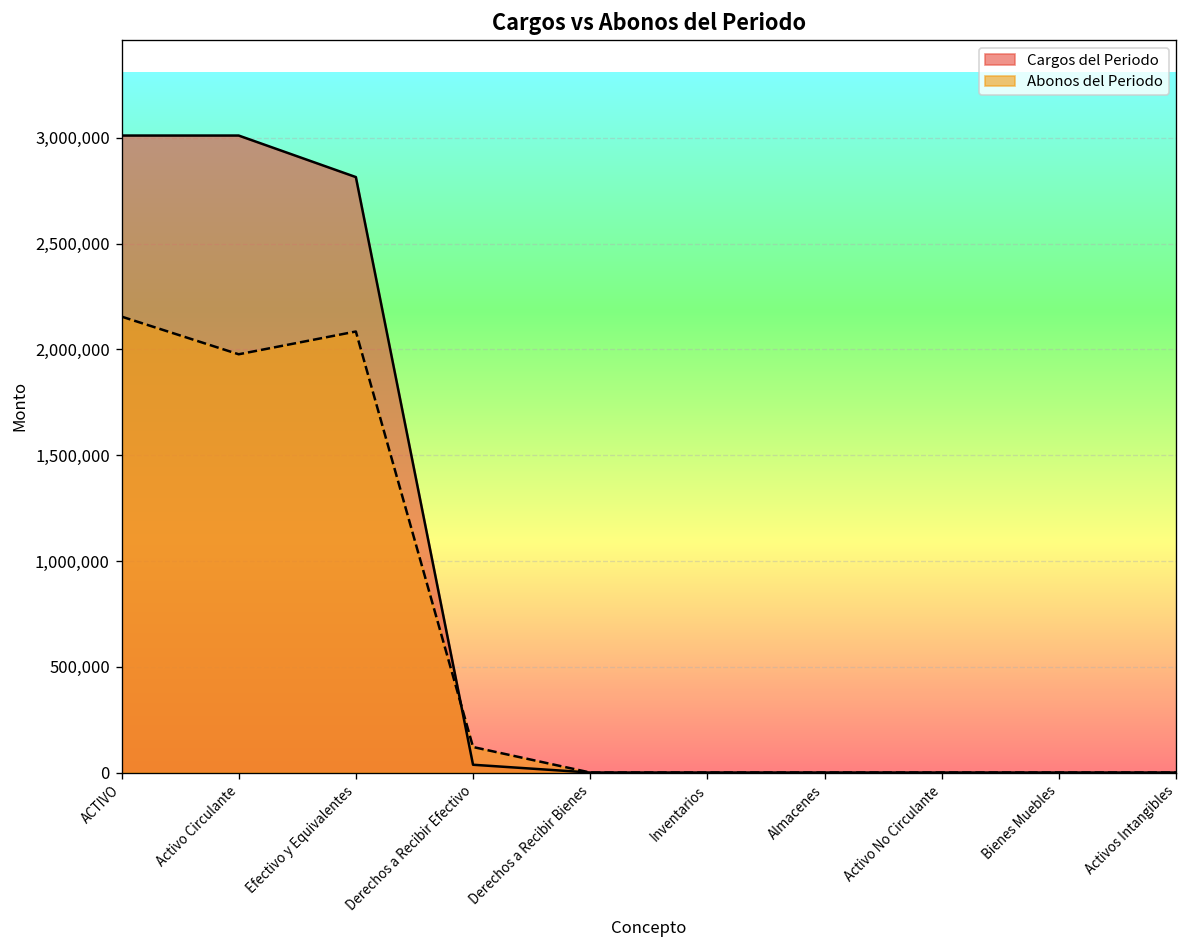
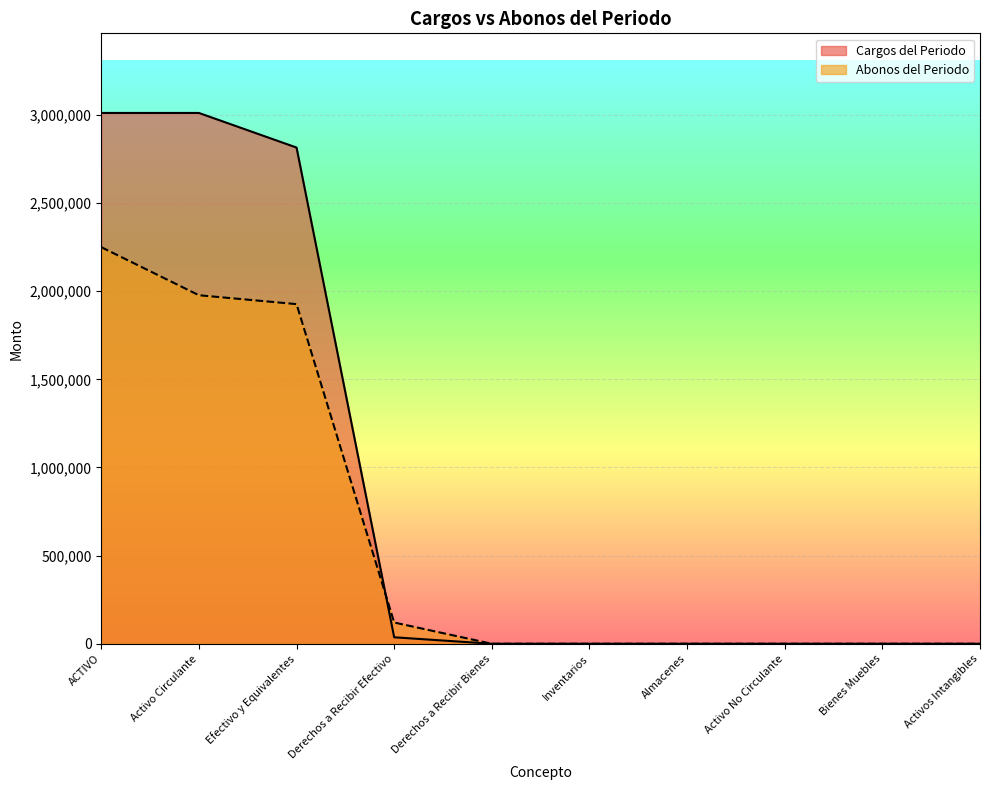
Abonos del Periodo, ACTIVO: 2,160,000 -> 2,250,000
Abonos del Periodo, Efectivo y Equivalentes: 2,080,000 -> 1,930,000
